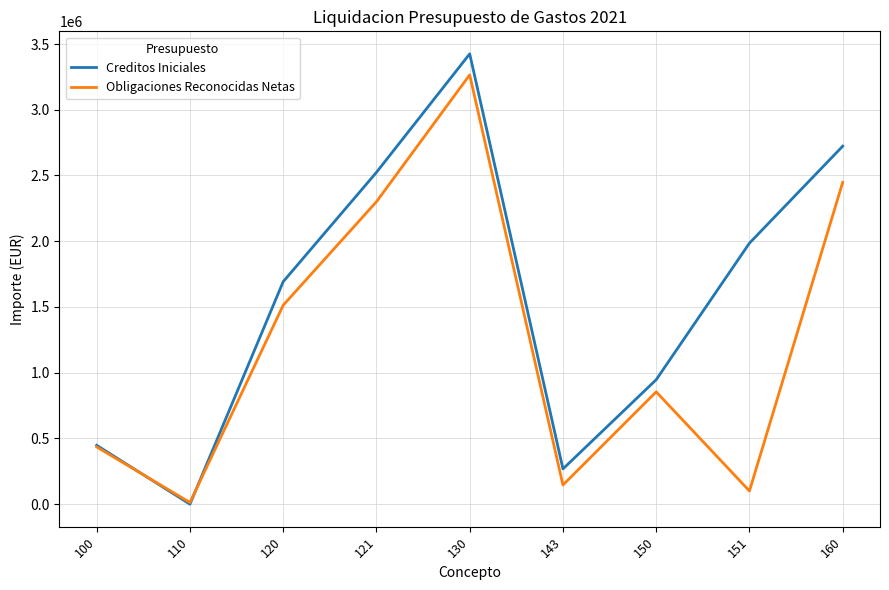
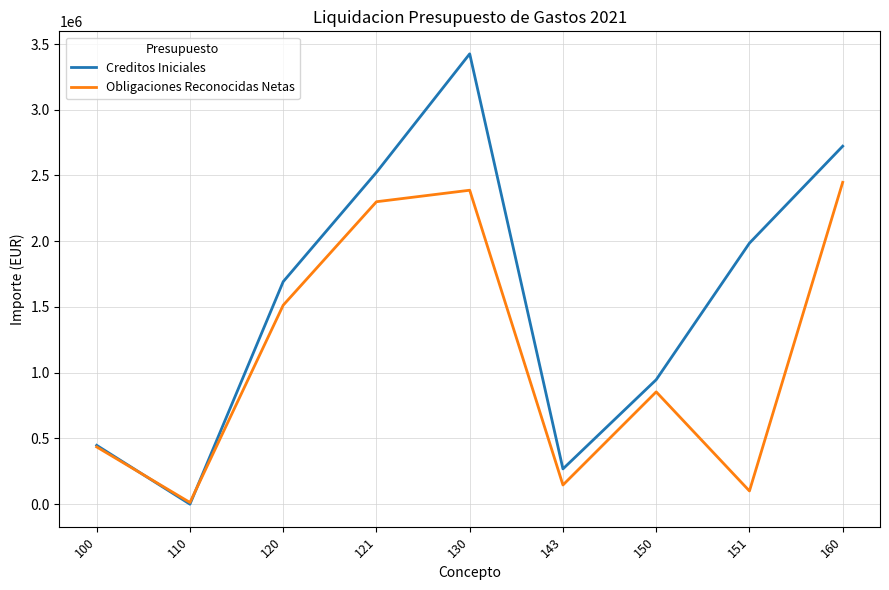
Obligaciones Reconocidas Netas, 130: 3270000 -> 2390000
